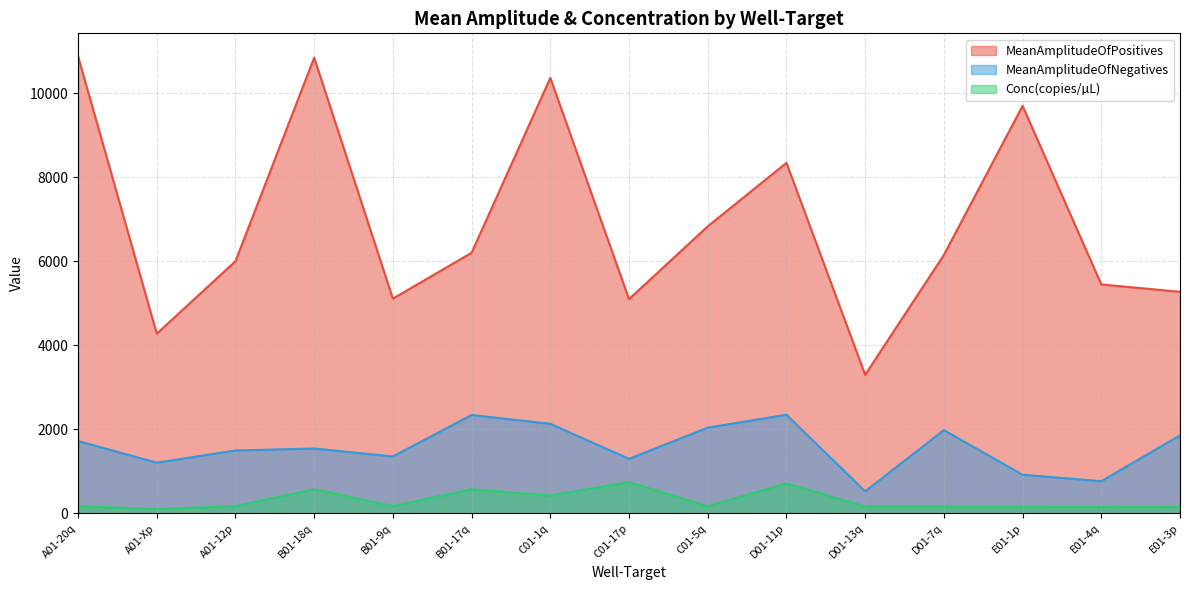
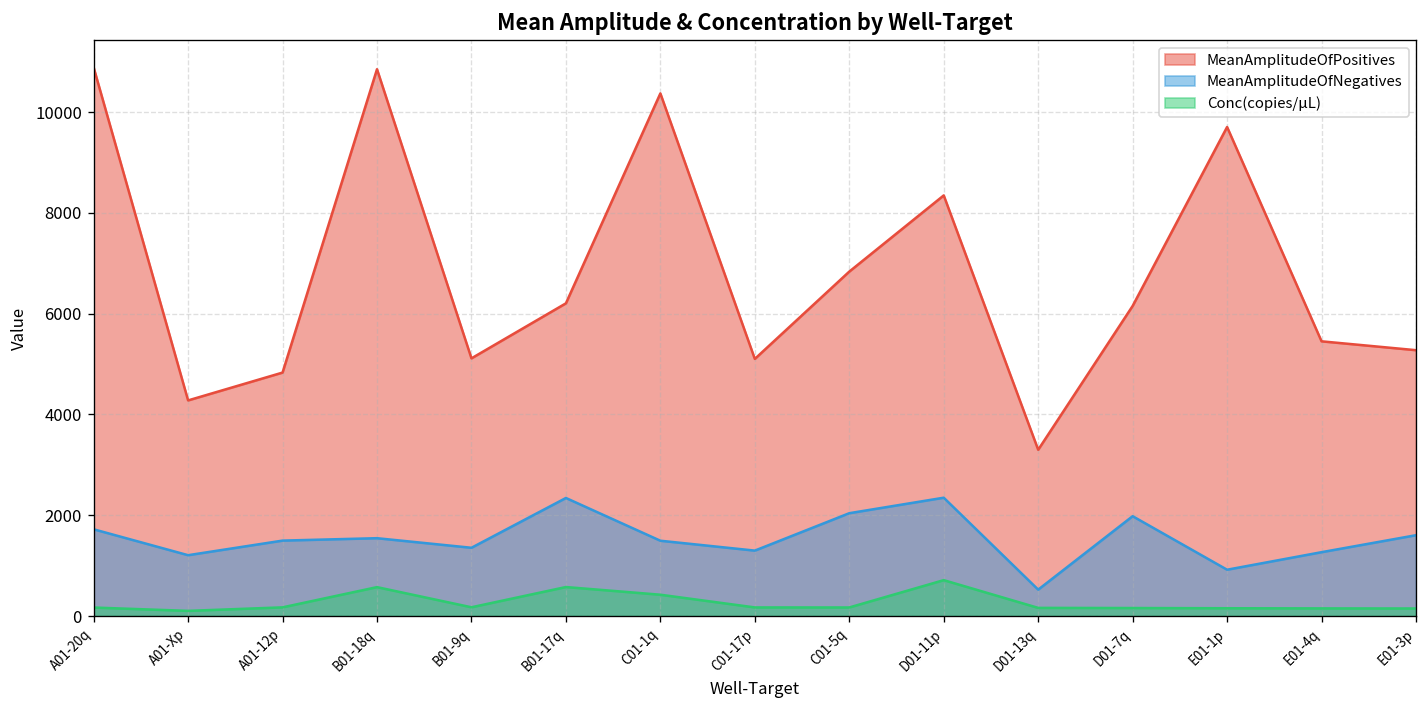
MeanAmplitudeOfPositives, A01-12p: 6000 -> 4800
MeanAmplitudeOfNegatives, C01-1q: 2100 -> 1500
Conc(copies/µL), C01-17p: 700 -> 200
MeanAmplitudeOfNegatives, E01-4q: 800 -> 1300
MeanAmplitudeOfNegatives, E01-3p: 1900 -> 1600
